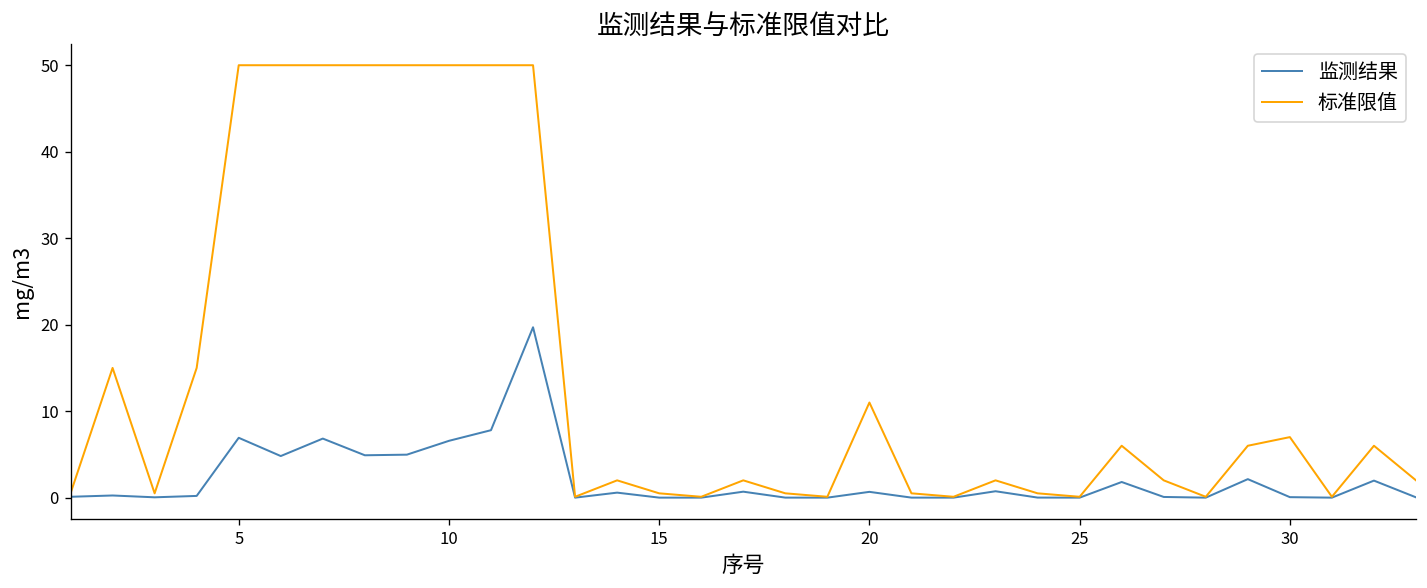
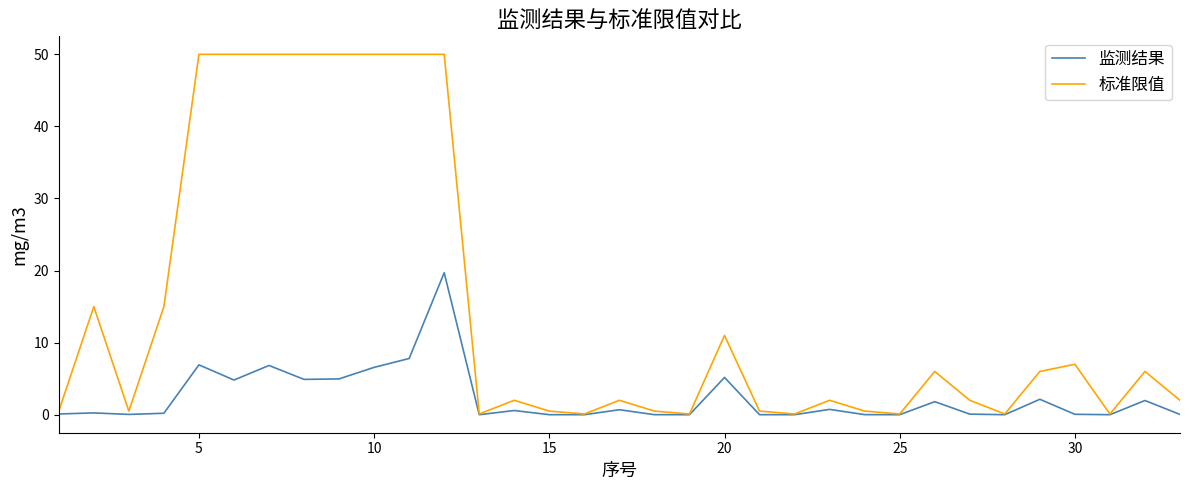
监测结果, 20: 1 -> 5
